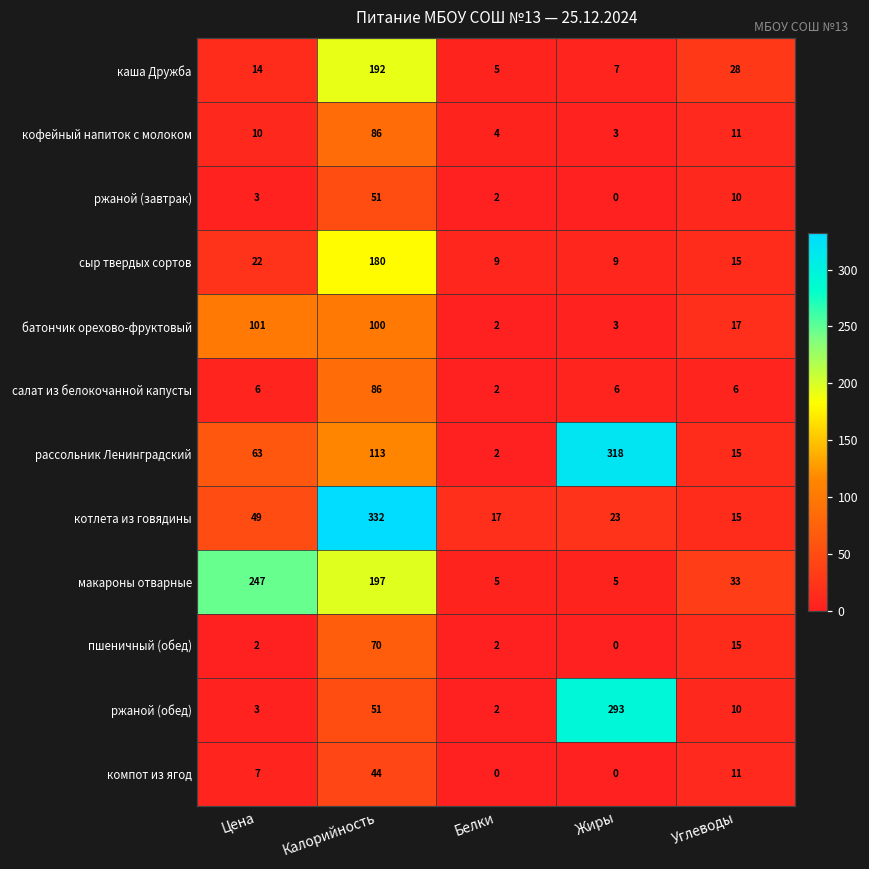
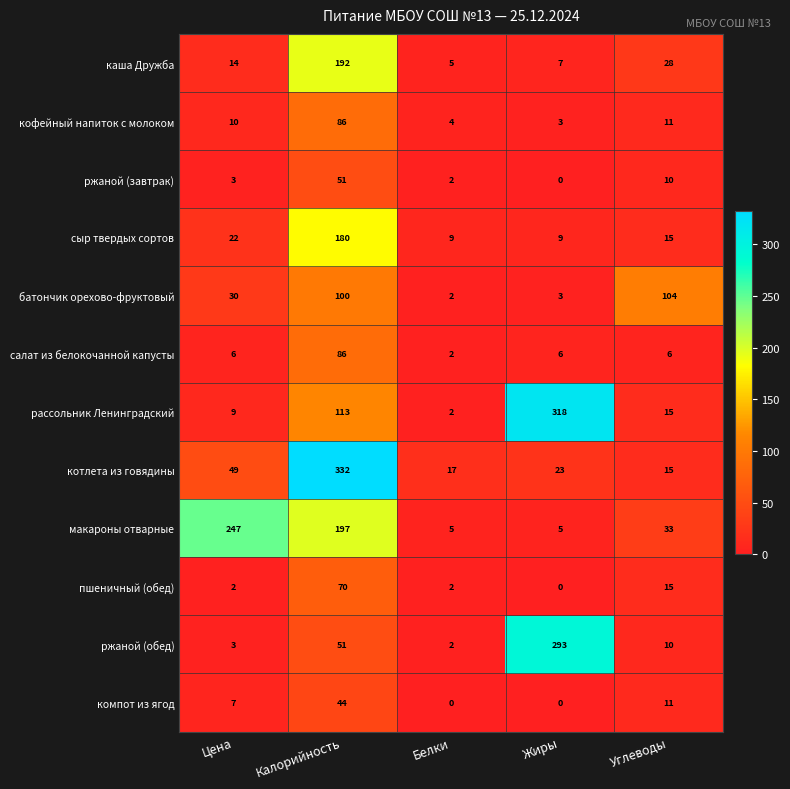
батончик орехово-фруктовый, Цена: 101 -> 30
батончик орехово-фруктовый, Углеводы: 17 -> 104
рассольник Ленинградский, Цена: 63 -> 9
